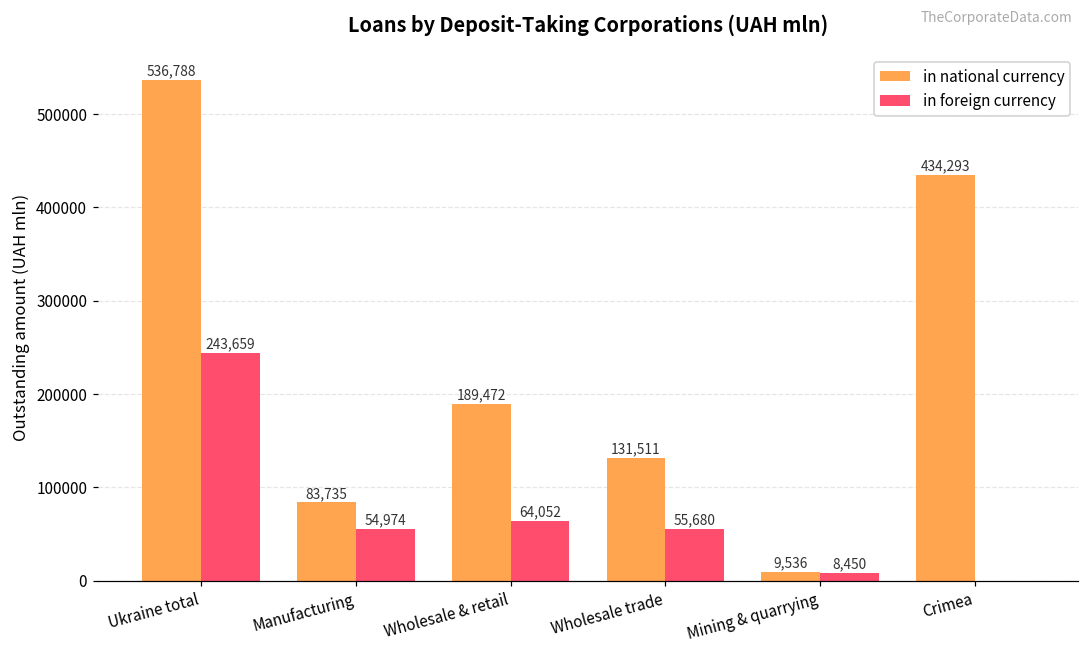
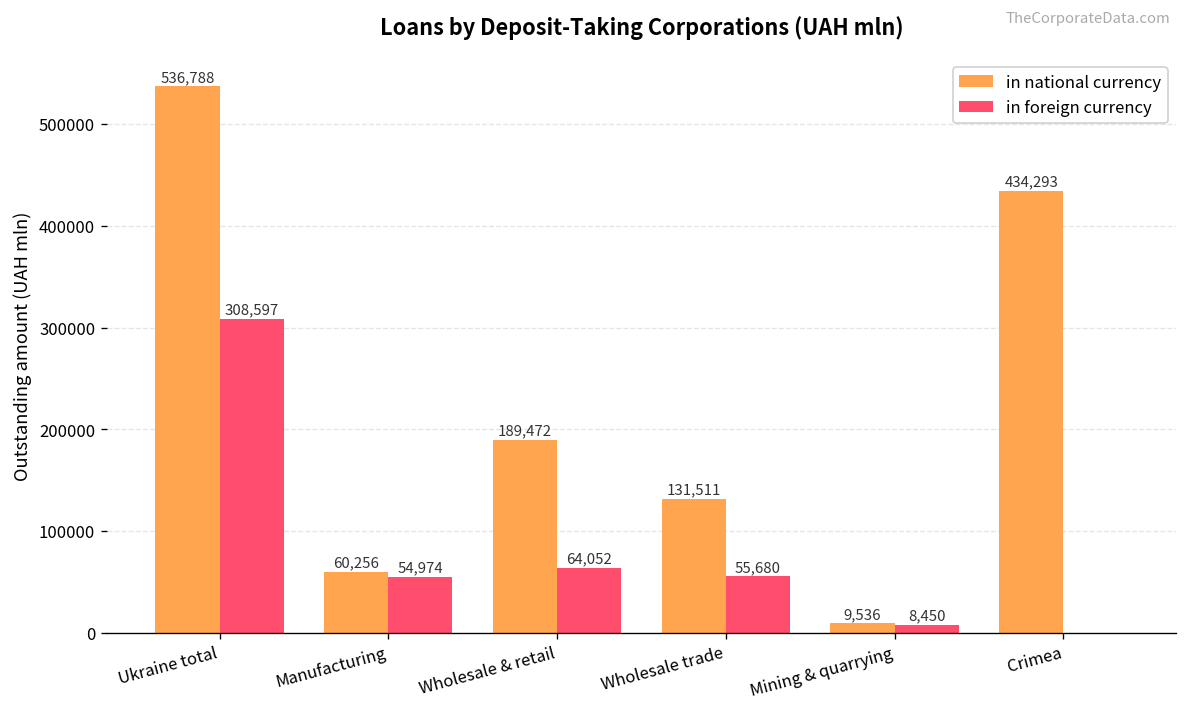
in foreign currency, Ukraine total: 243,659 -> 308,597
in national currency, Manufacturing: 83,735 -> 60,256
